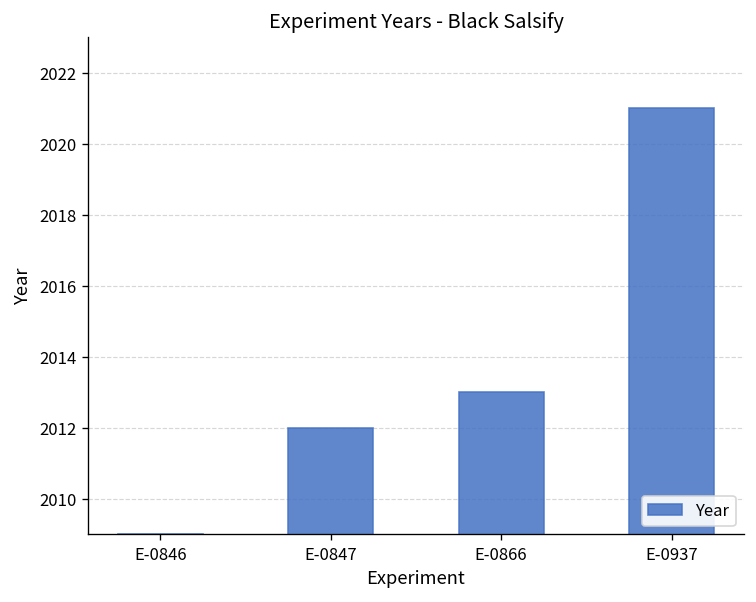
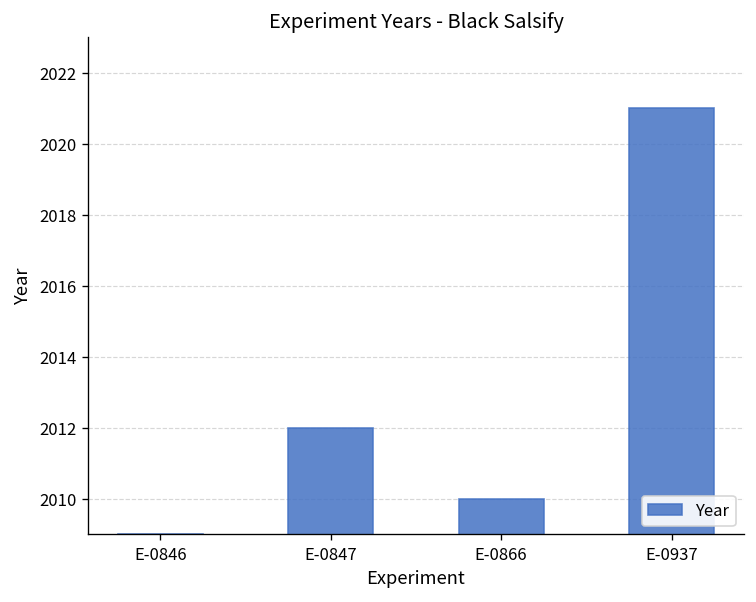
E-0866: 2013 -> 2010
